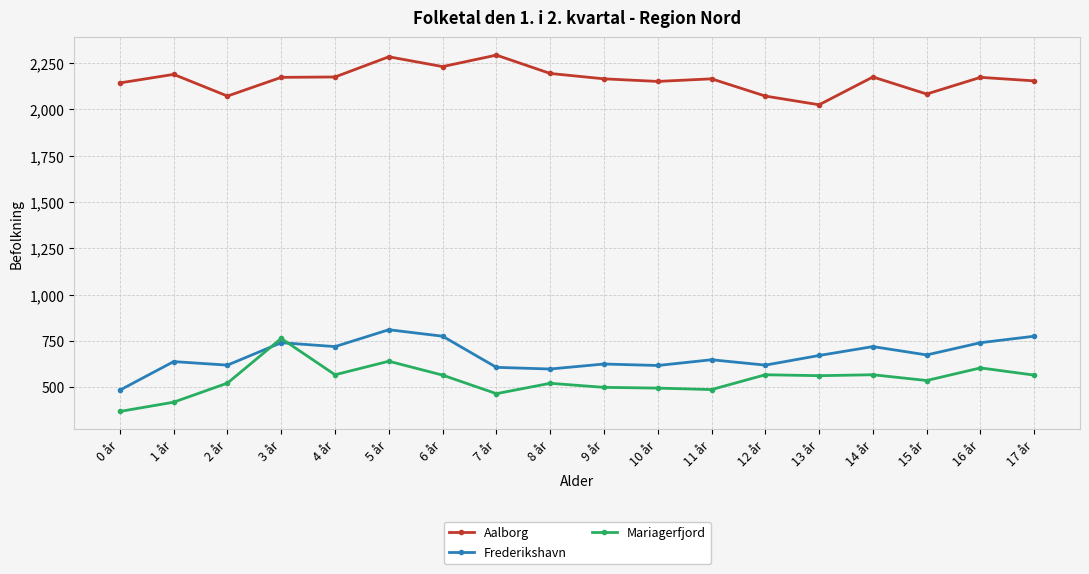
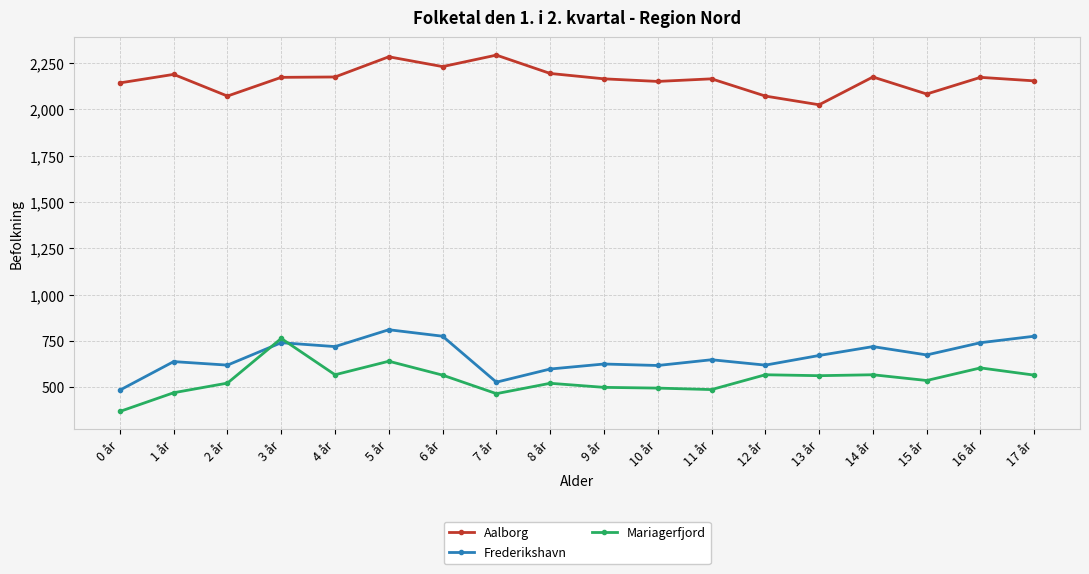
Mariagerfjord, 1 år: 420 -> 470
Frederikshavn, 7 år: 610 -> 530
